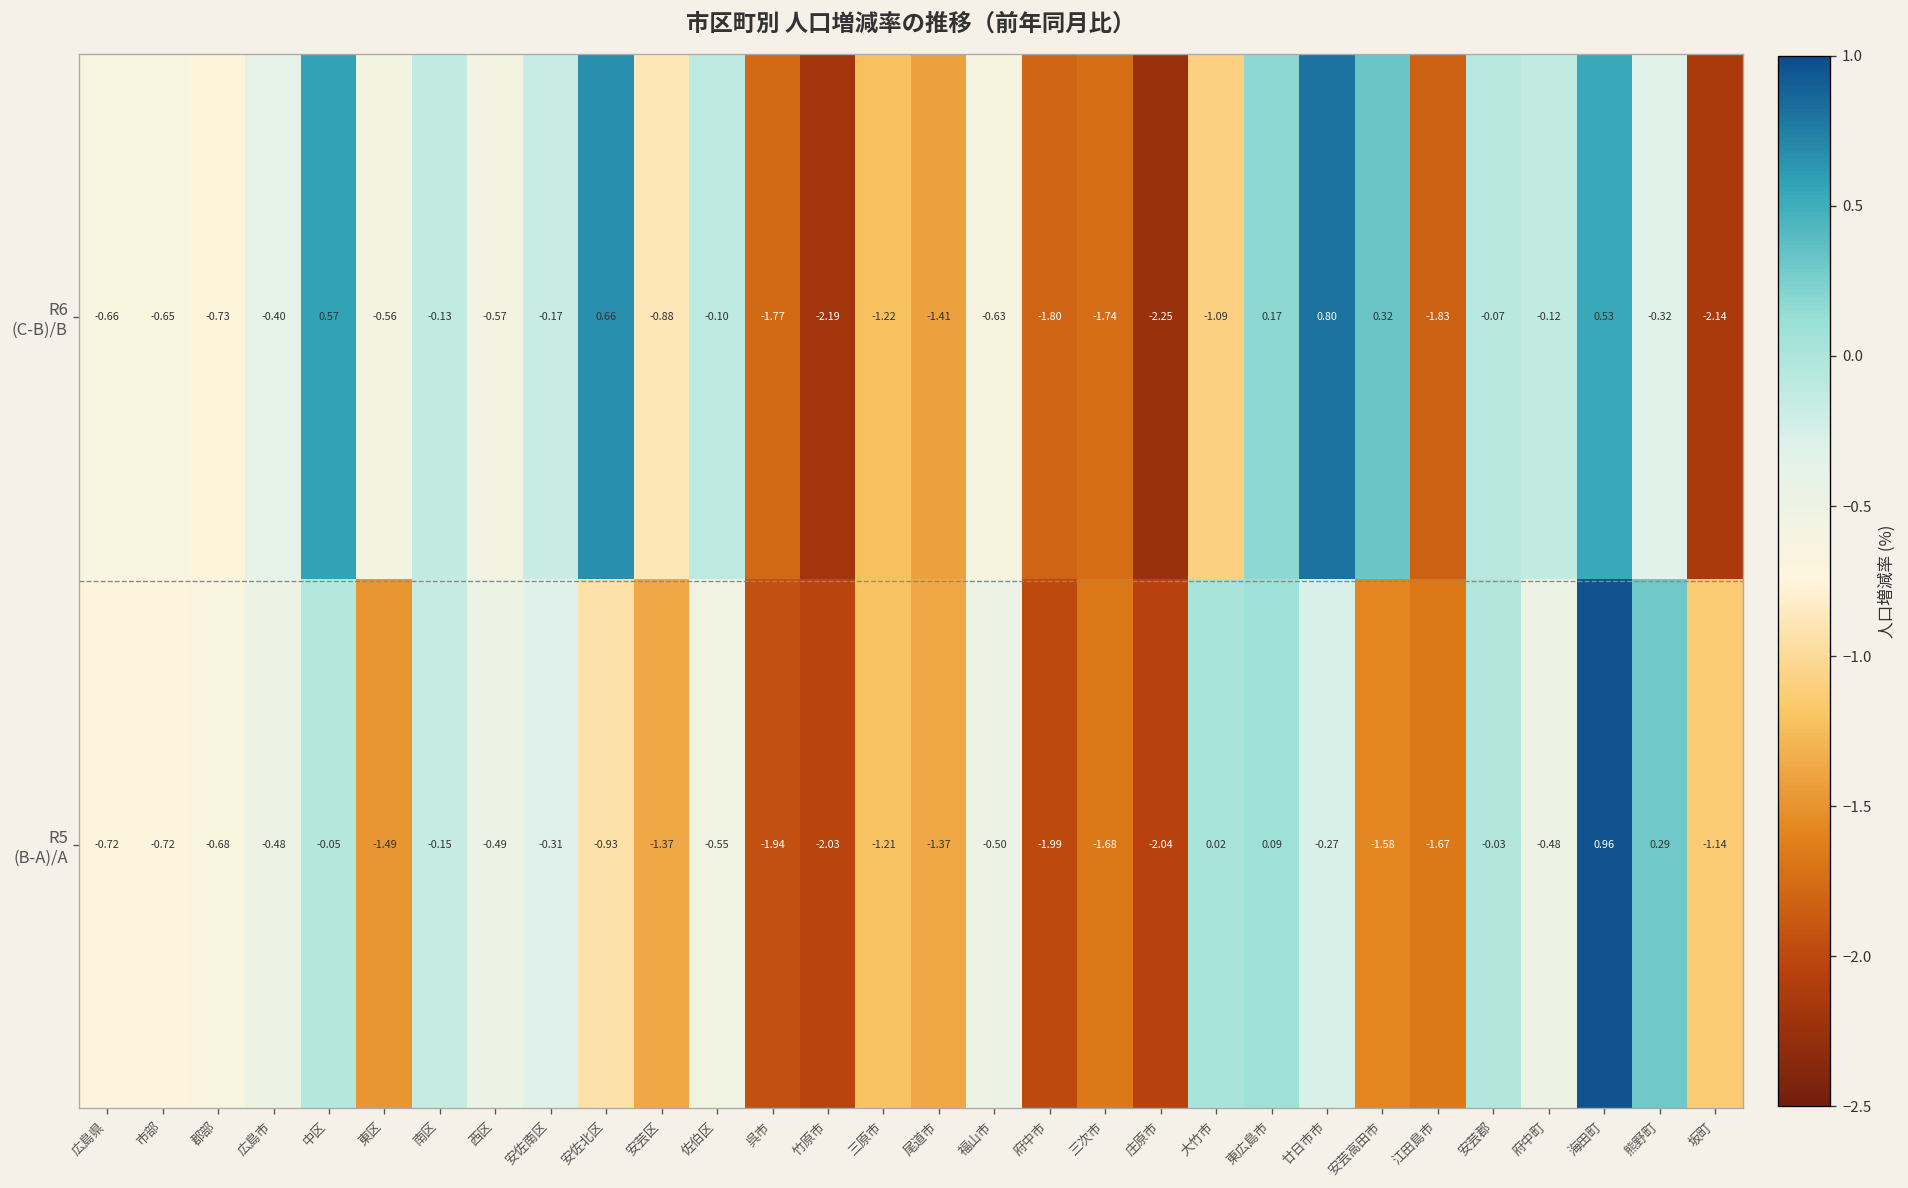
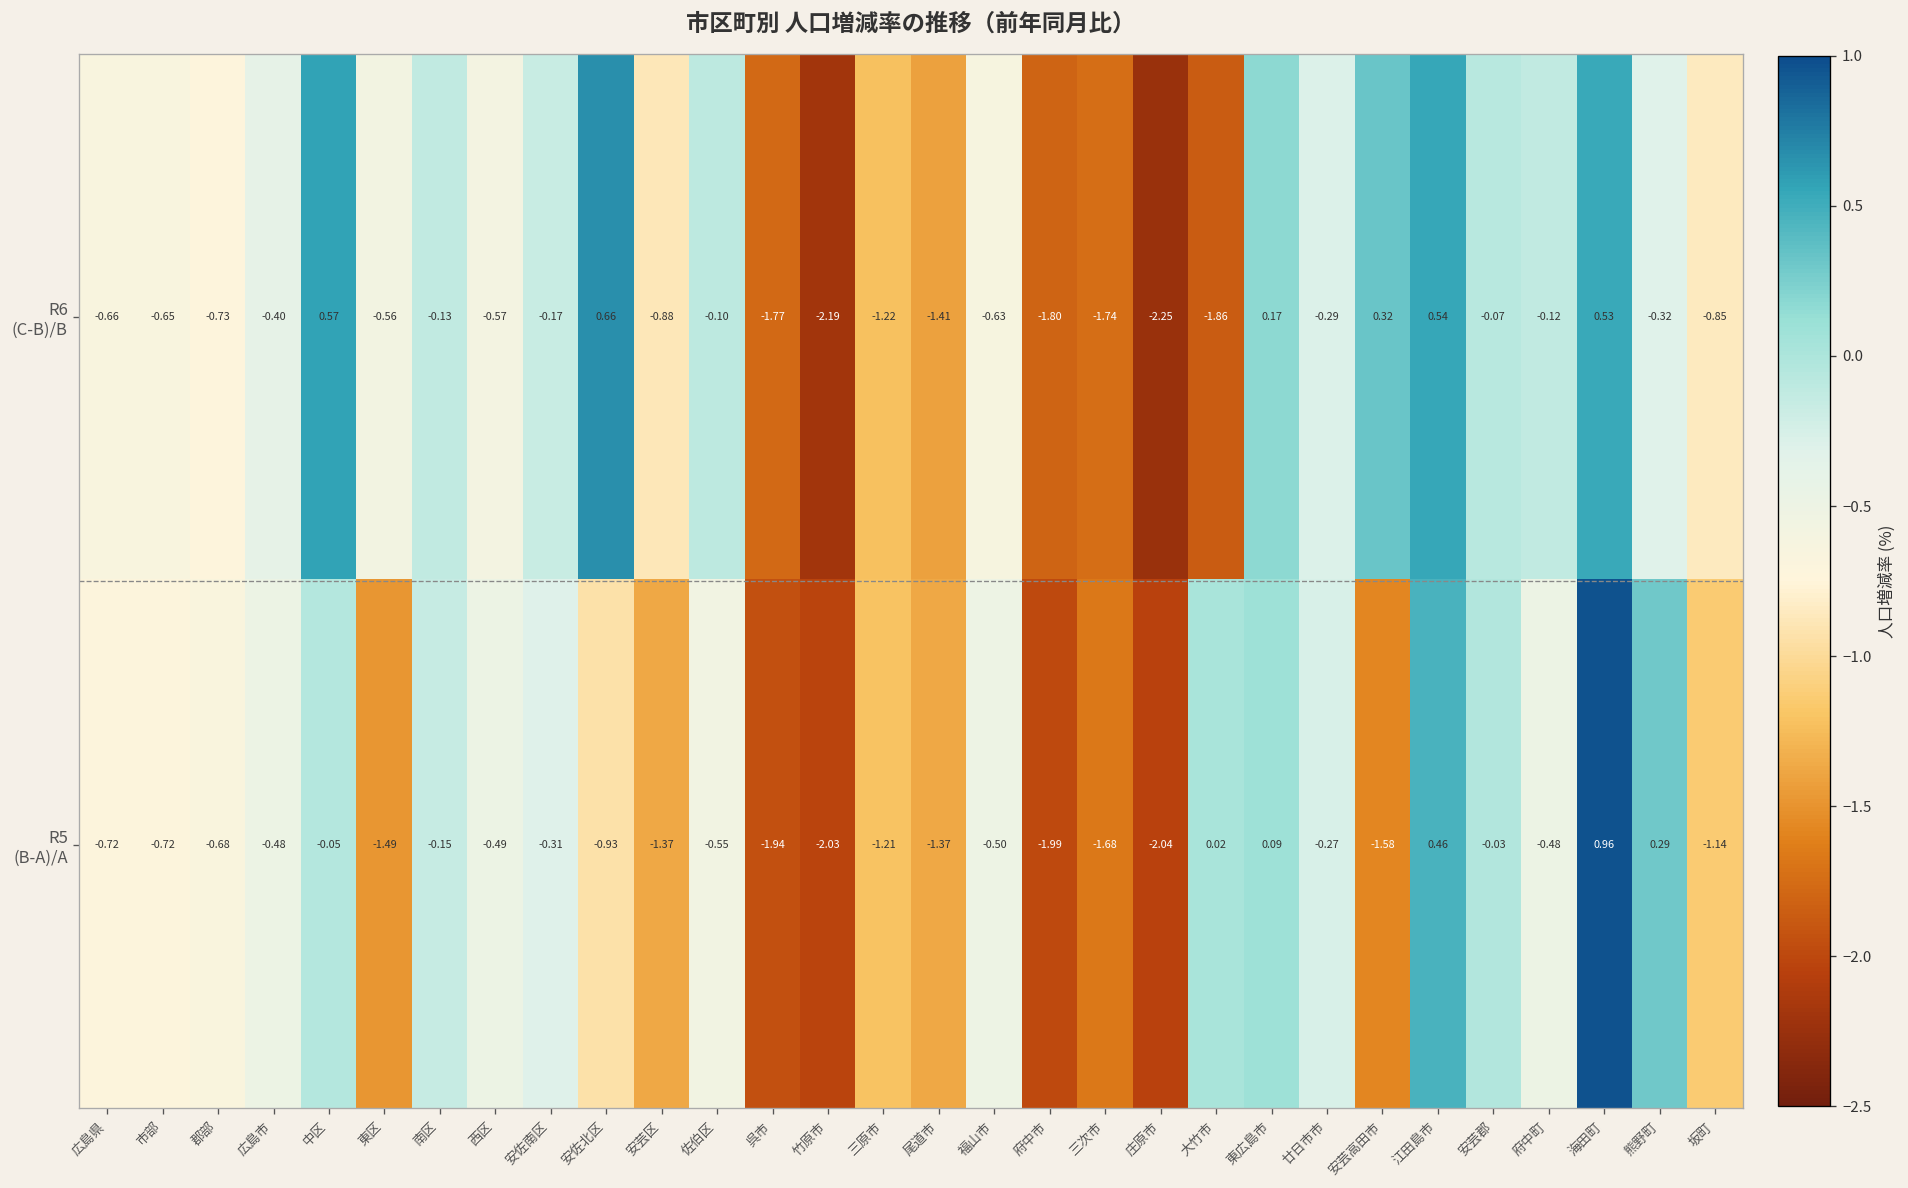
R6 (C-B)/B, 大竹市: -1.09 -> -1.86
R6 (C-B)/B, 廿日市市: 0.80 -> -0.29
R6 (C-B)/B, 江田島市: -1.83 -> 0.54
R6 (C-B)/B, 坂町: -2.14 -> -0.85
R5 (B-A)/A, 江田島市: -1.67 -> 0.46
